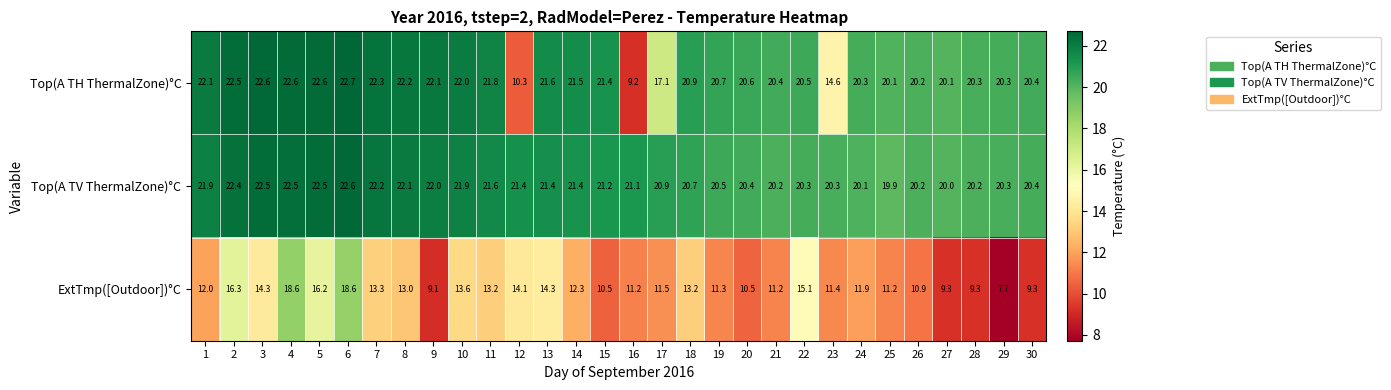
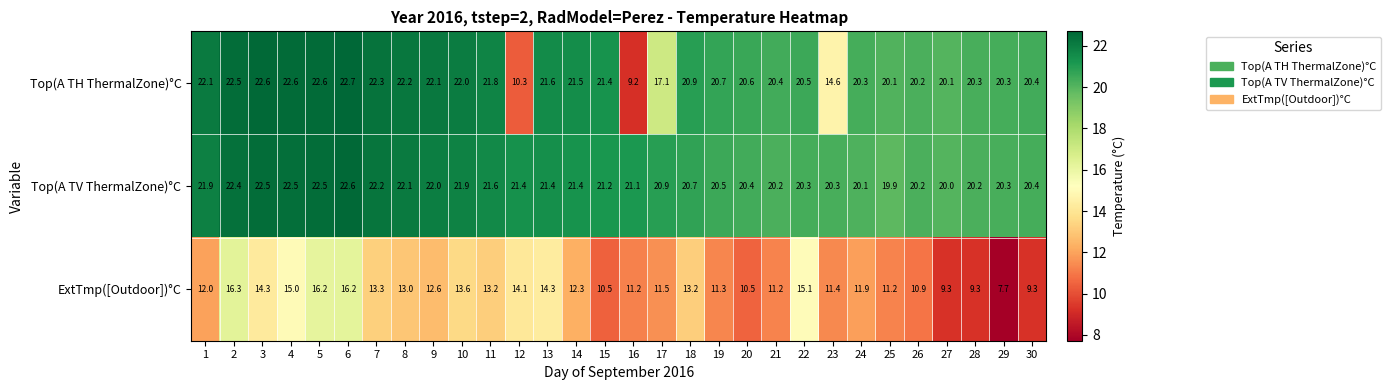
ExtTmp([Outdoor])°C, 4: 18.6 -> 15.0
ExtTmp([Outdoor])°C, 6: 18.6 -> 16.2
ExtTmp([Outdoor])°C, 9: 9.1 -> 12.6
